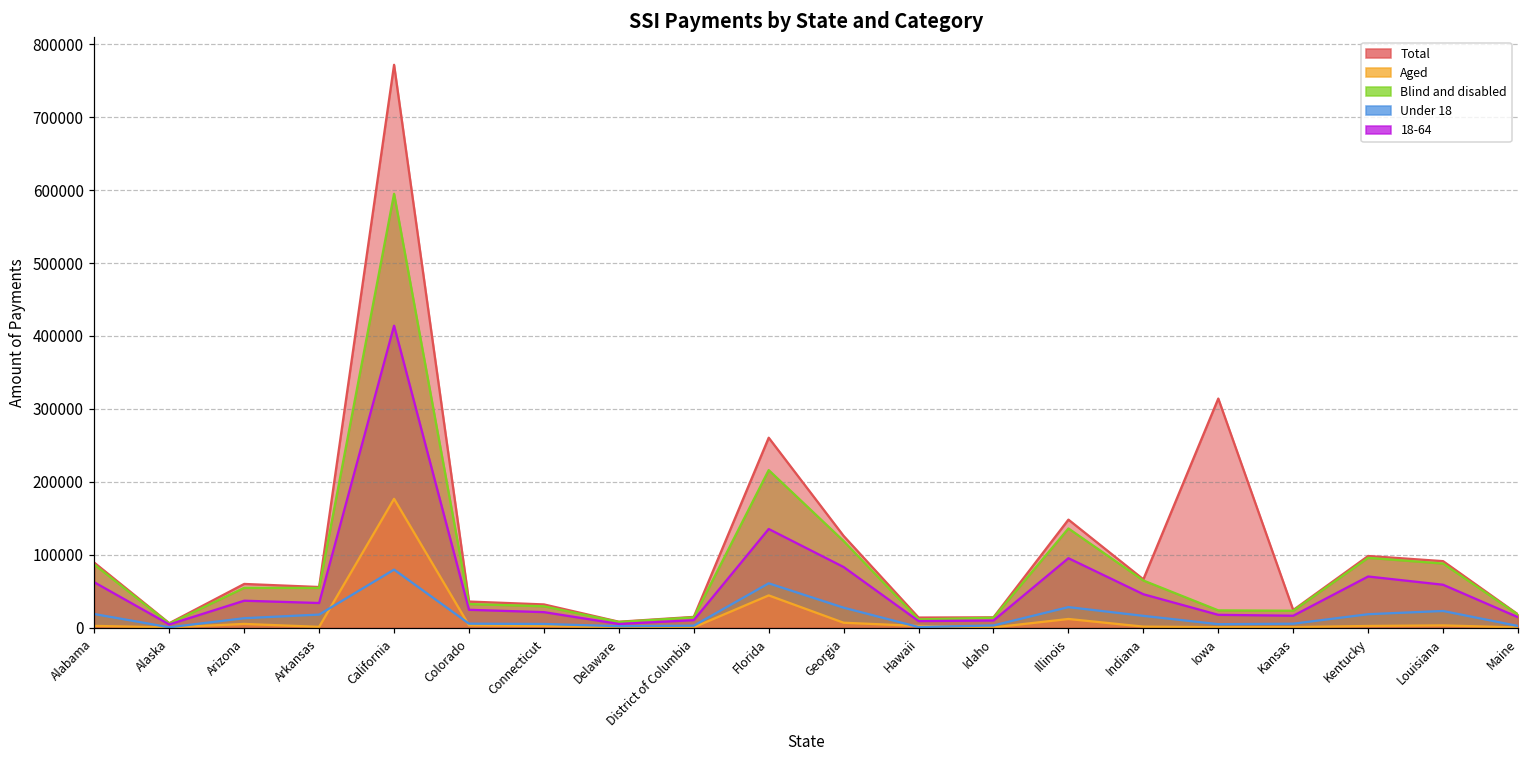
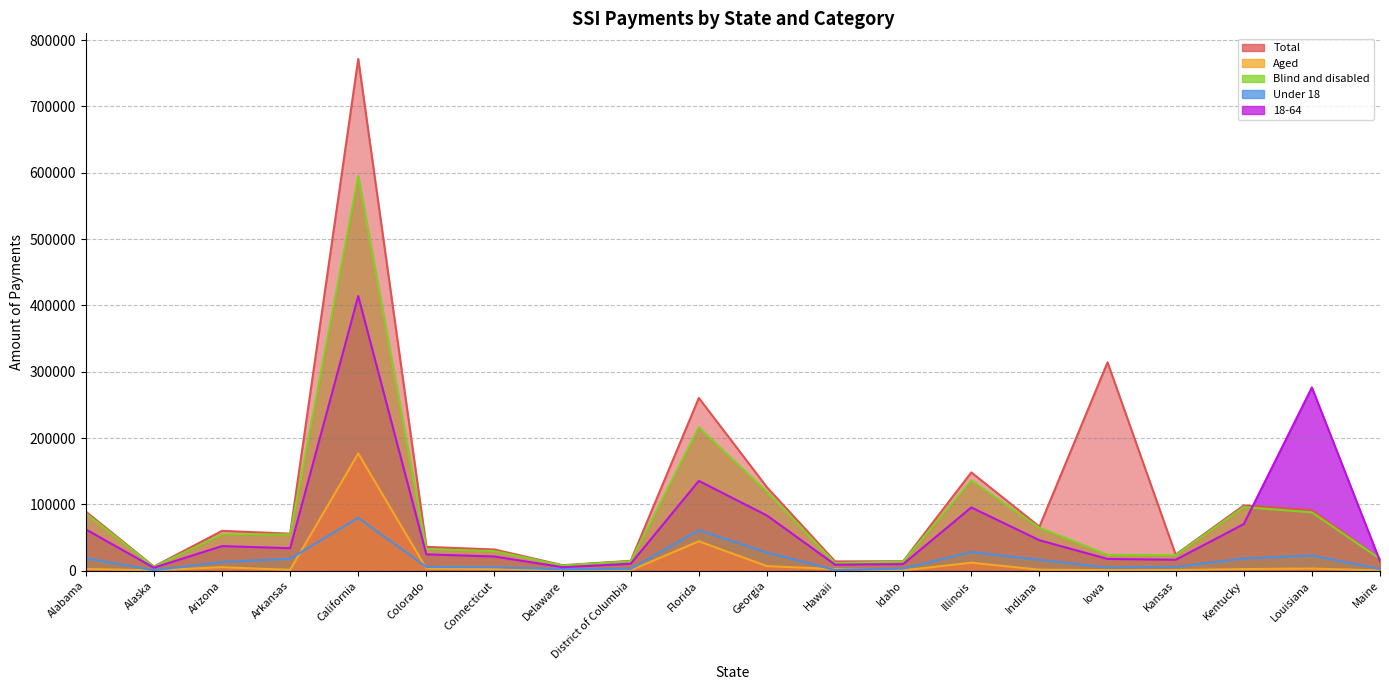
18-64, Louisiana: 60000 -> 280000
